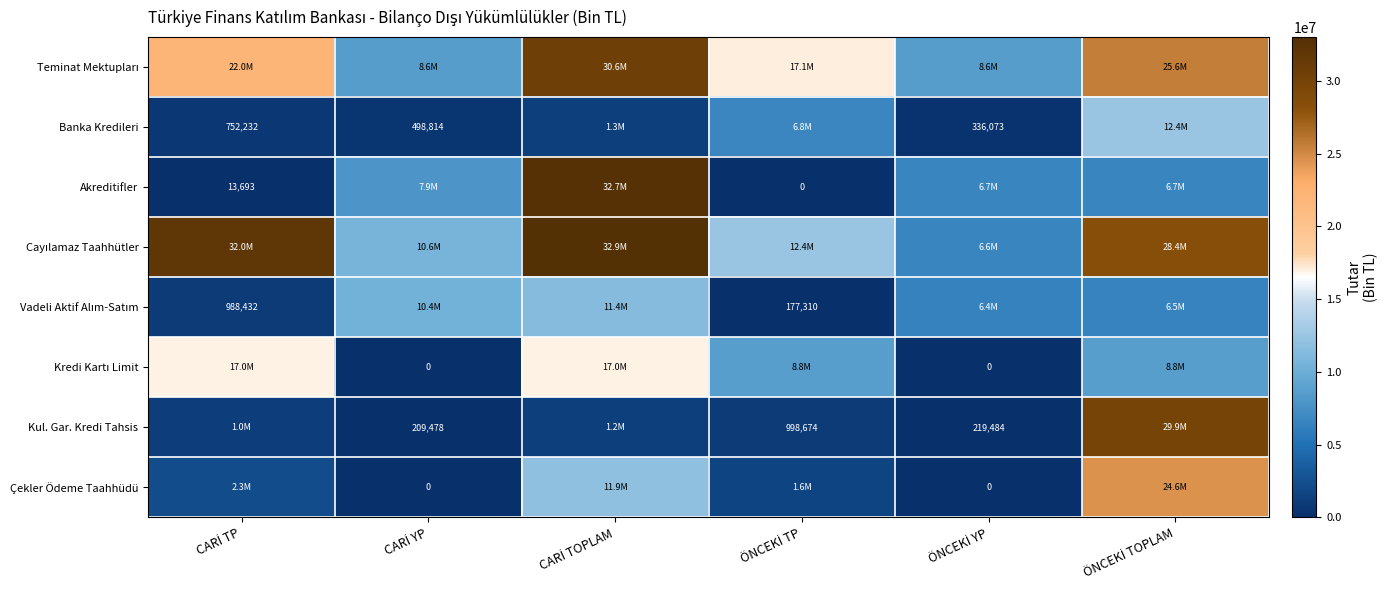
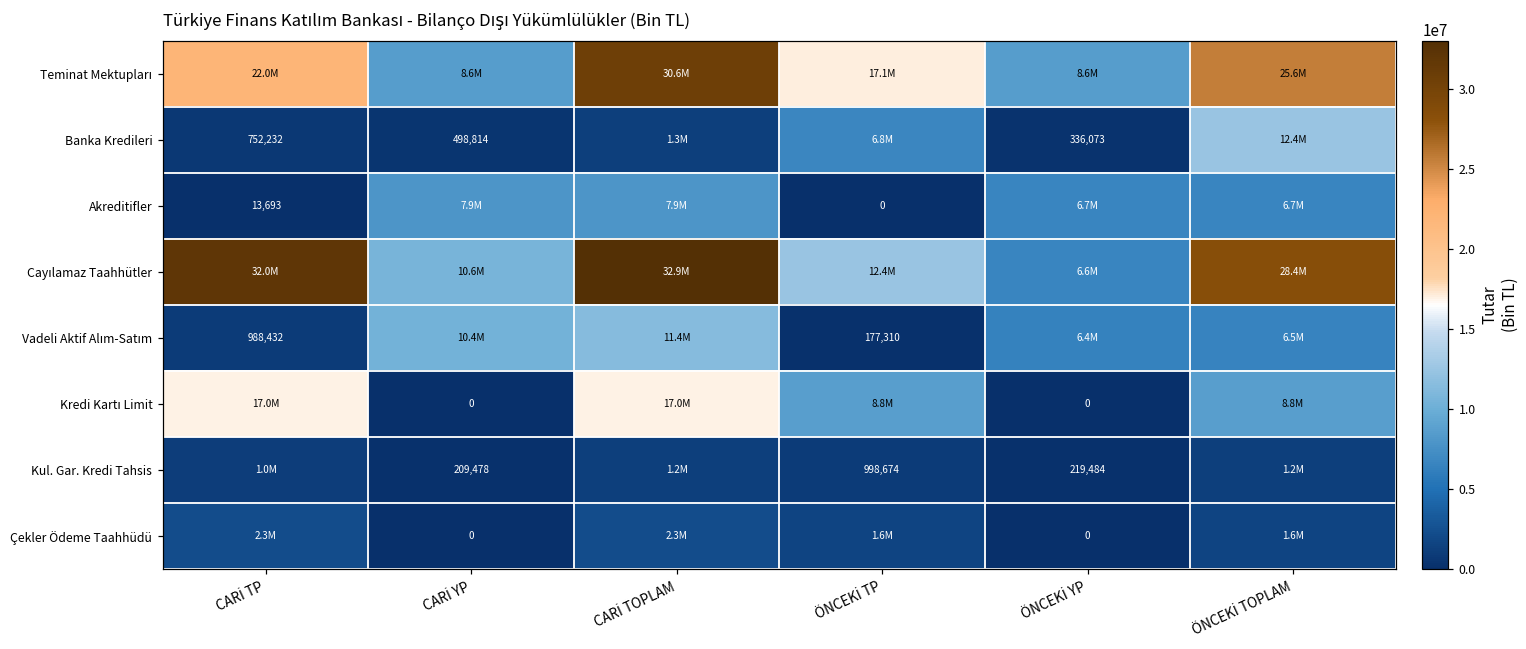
Akreditifler, CARİ TOPLAM: 32.7M -> 7.9M
Kul. Gar. Kredi Tahsis, ÖNCEKİ TOPLAM: 29.9M -> 1.2M
Çekler Ödeme Taahhüdü, CARİ TOPLAM: 11.9M -> 2.3M
Çekler Ödeme Taahhüdü, ÖNCEKİ TOPLAM: 24.6M -> 1.6M
